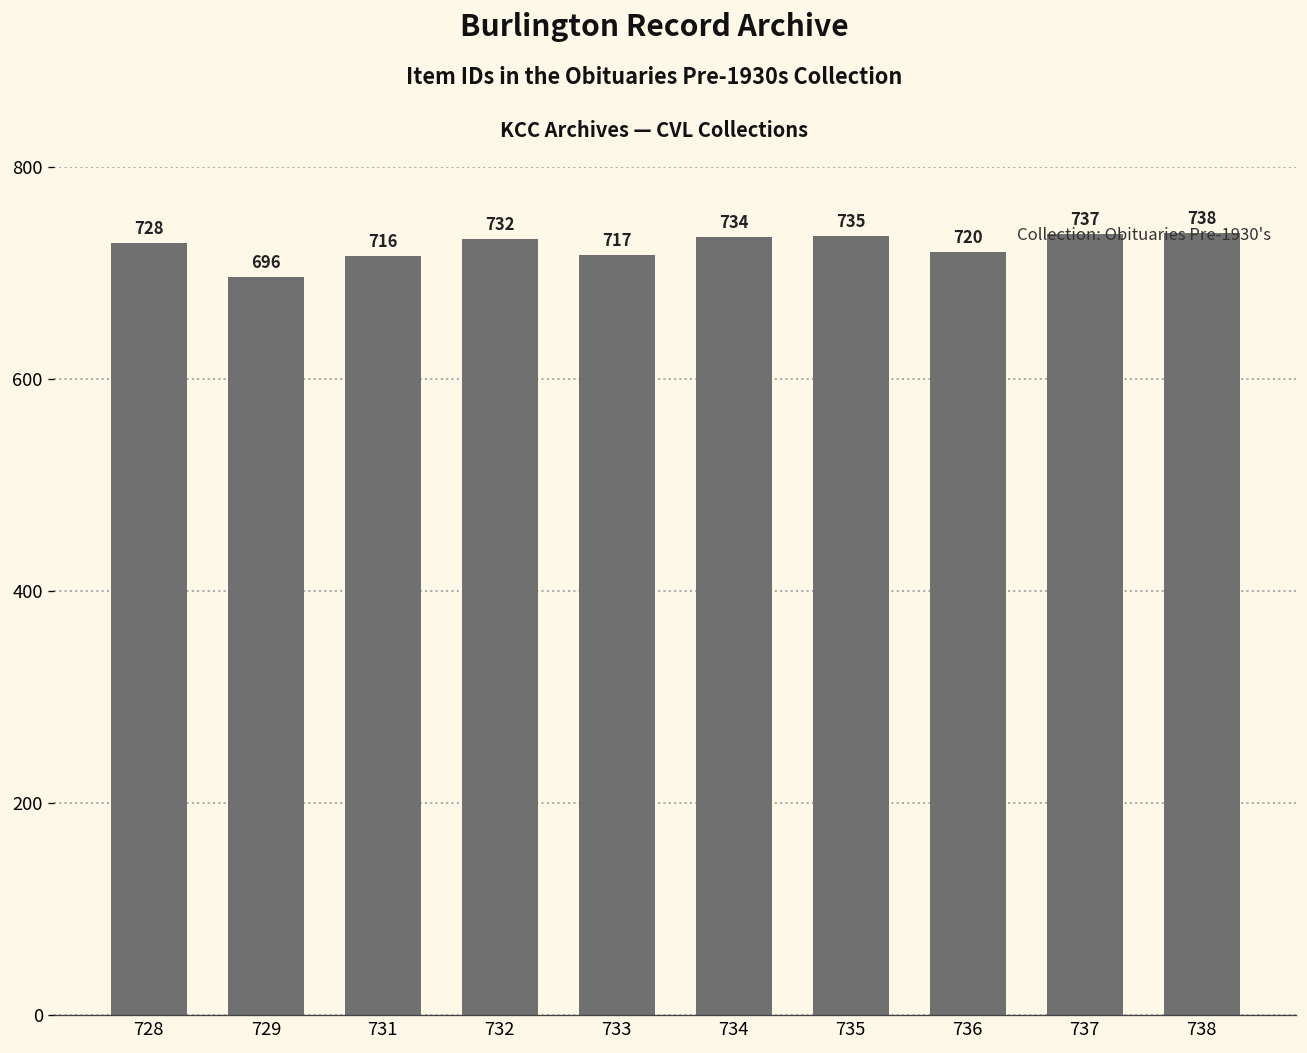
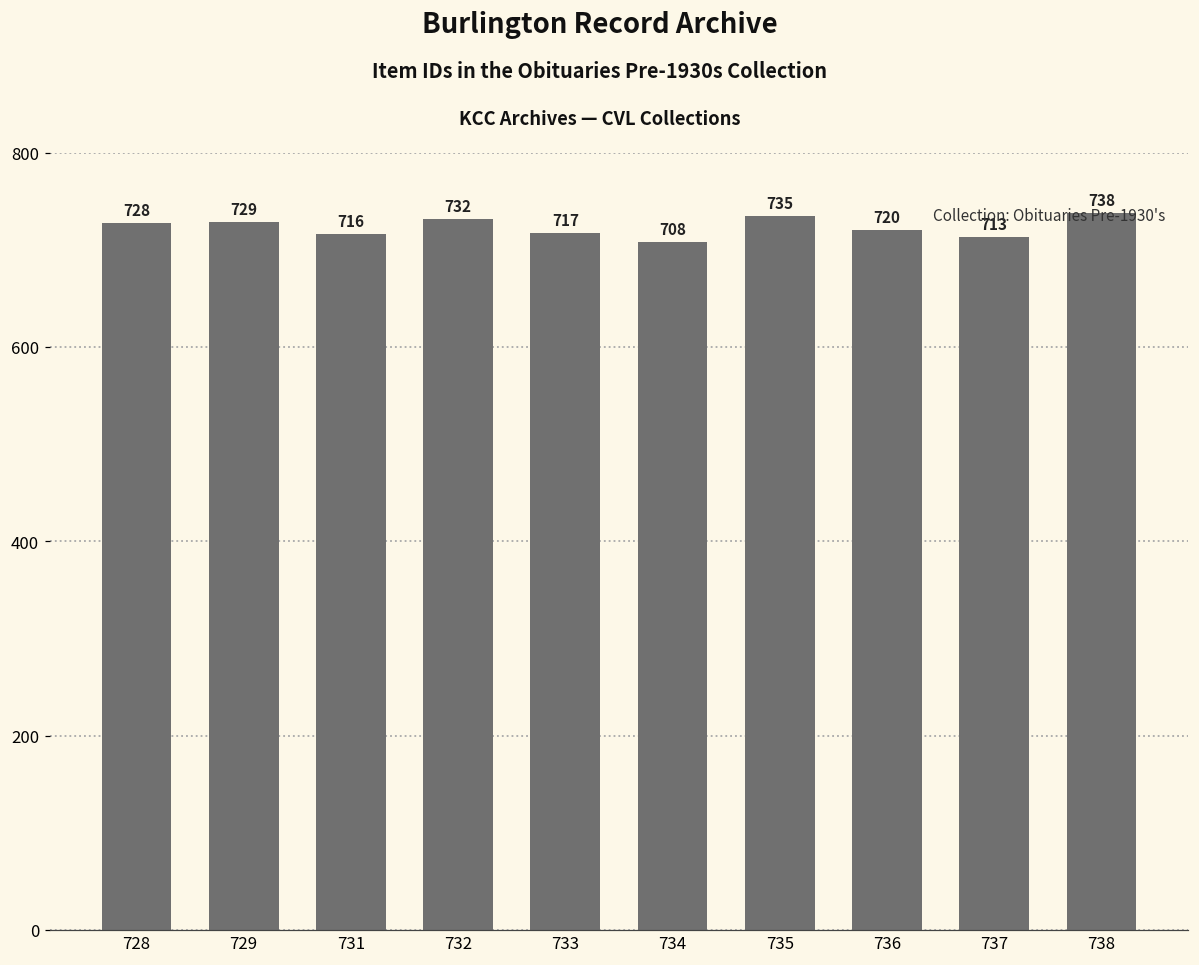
729: 696 -> 729
734: 734 -> 708
737: 737 -> 713
